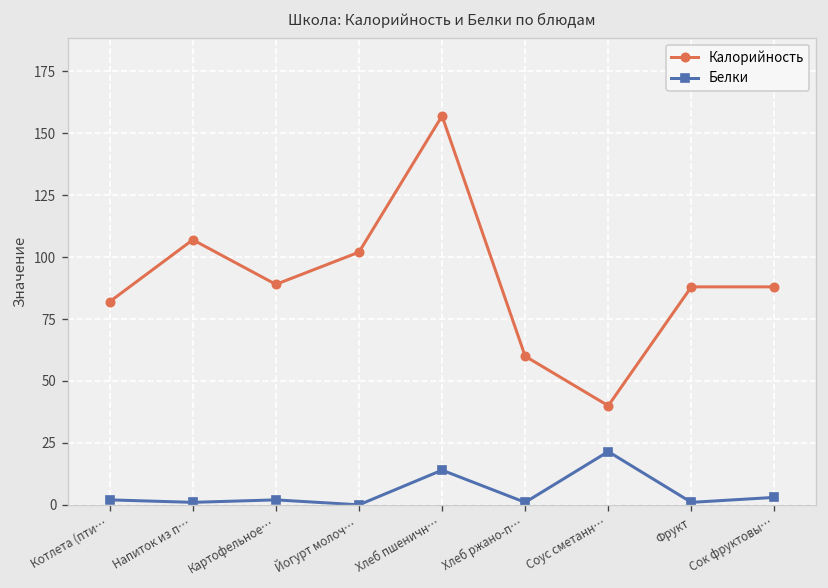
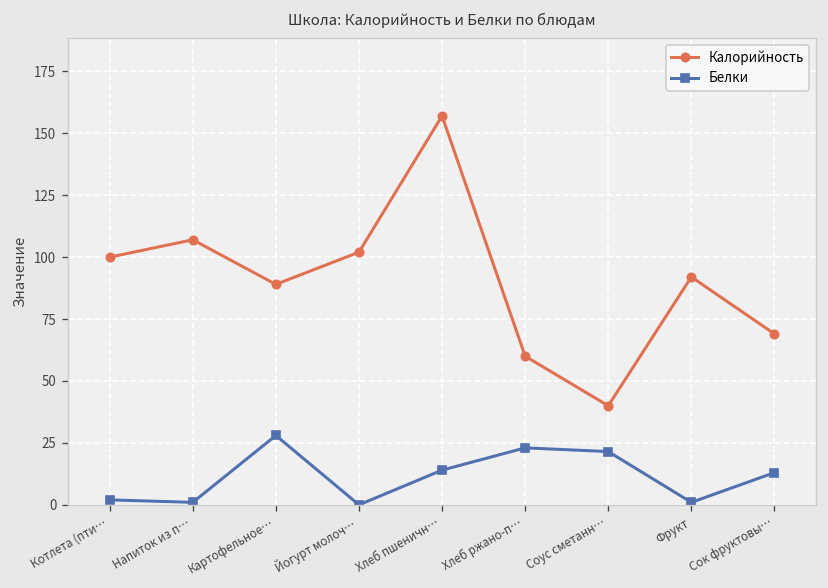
Калорийность, Котлета (пти…: 82 -> 100
Белки, Картофельное…: 2 -> 28
Белки, Хлеб ржано-п…: 1 -> 23
Калорийность, Фрукт: 88 -> 92
Калорийность, Сок фруктовы…: 88 -> 69
Белки, Сок фруктовы…: 3 -> 13
